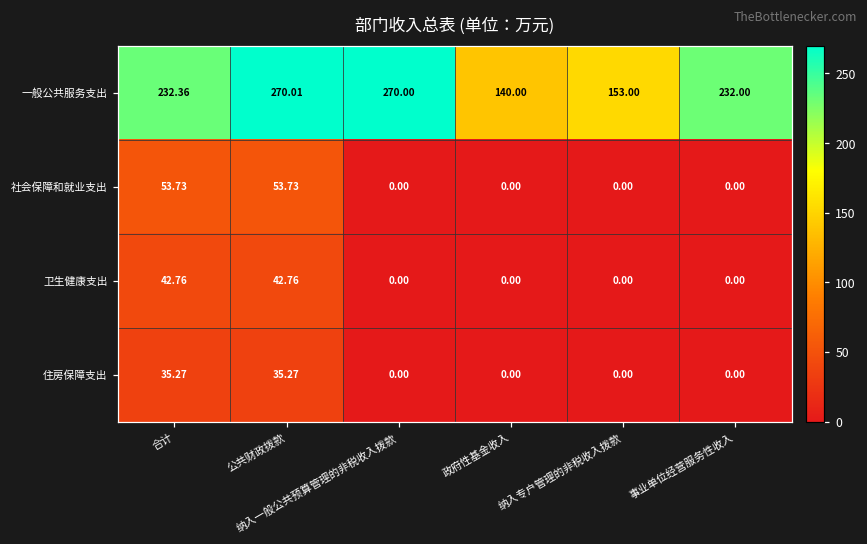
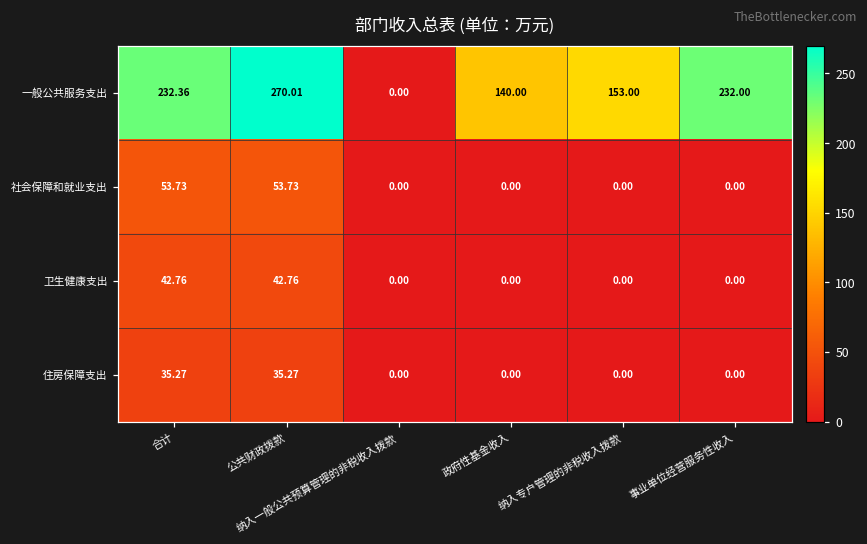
一般公共服务支出, 纳入一般公共预算管理的非税收入拨款: 270.00 -> 0.00
